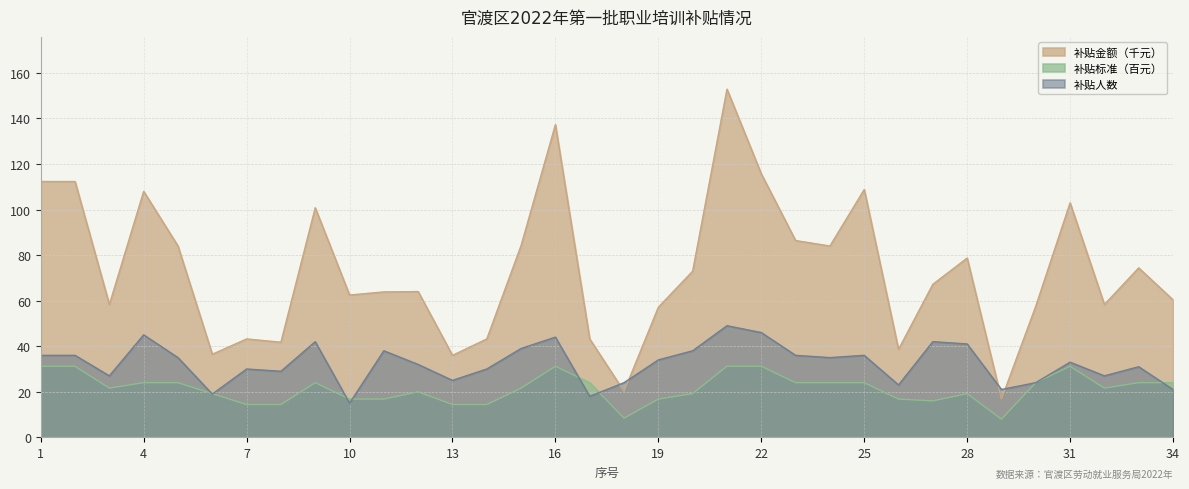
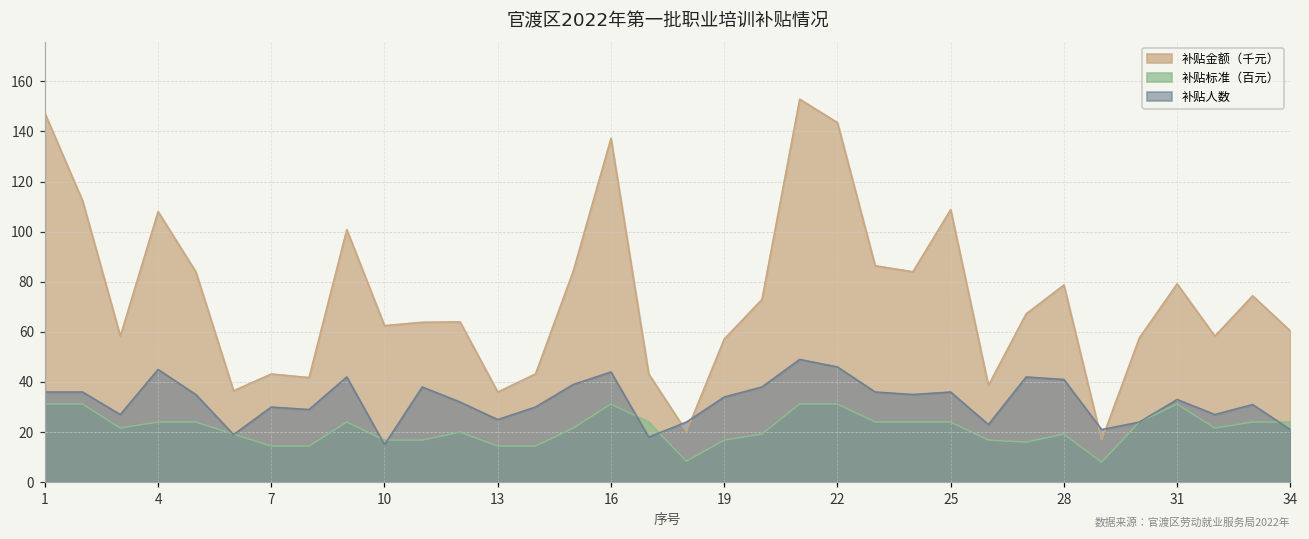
补贴金额（千元）, 1: 112 -> 147
补贴金额（千元）, 22: 116 -> 144
补贴金额（千元）, 31: 103 -> 79
